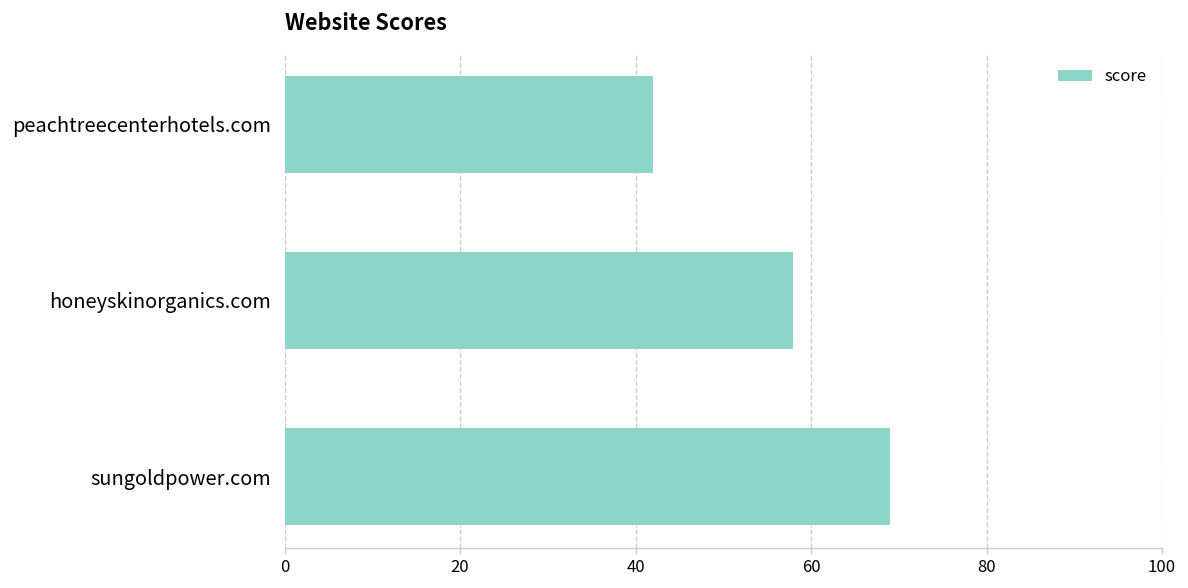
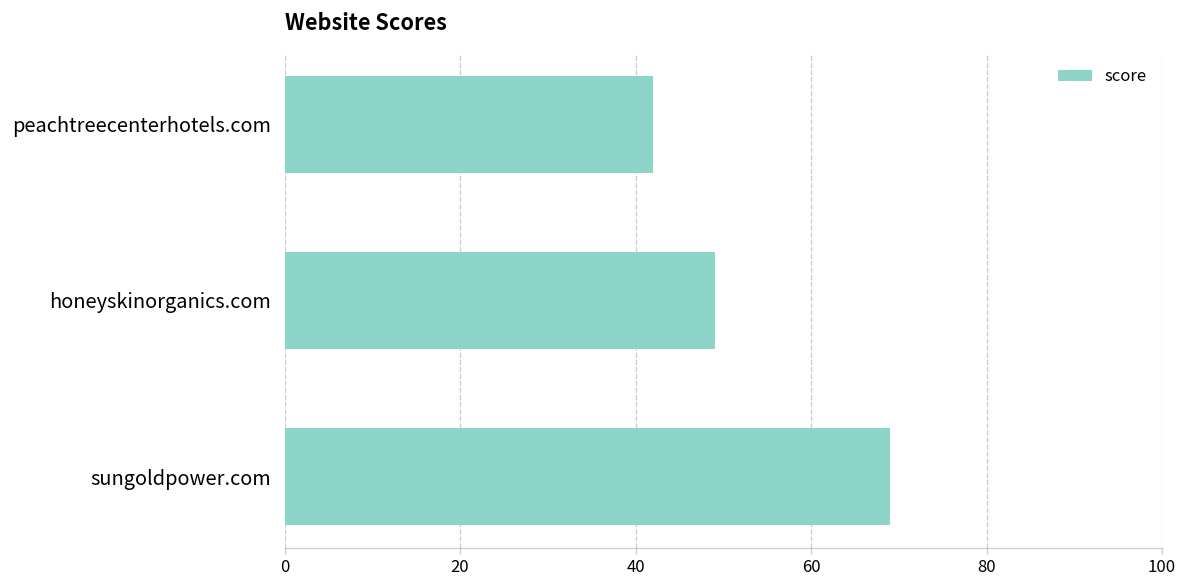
honeyskinorganics.com: 58 -> 49
